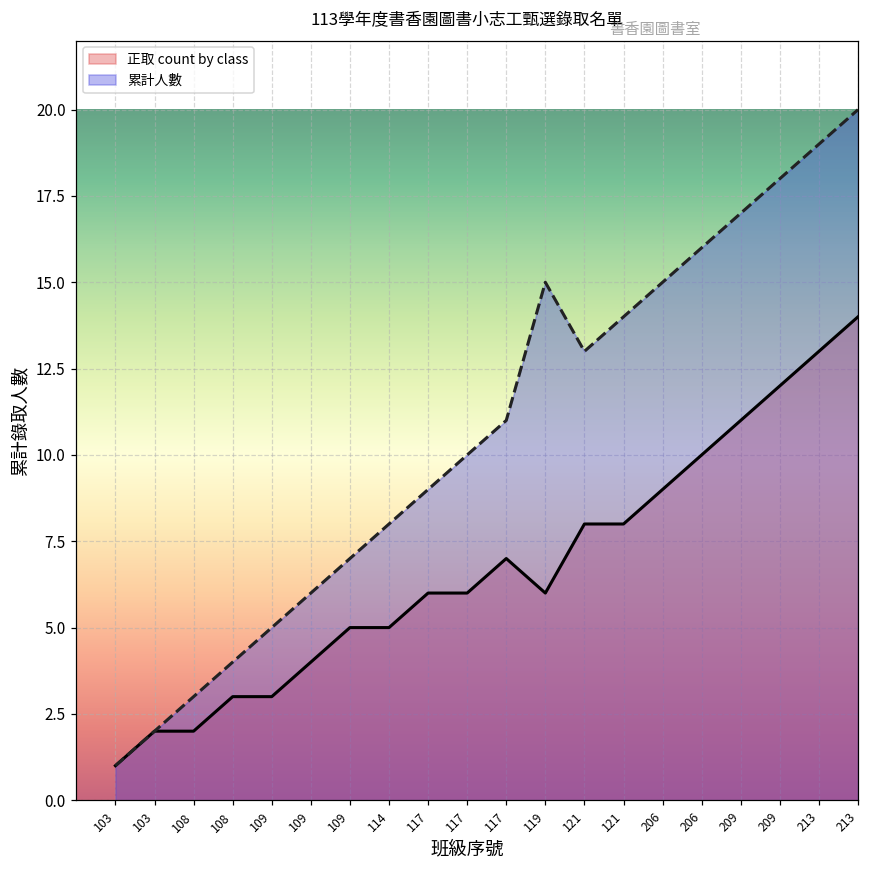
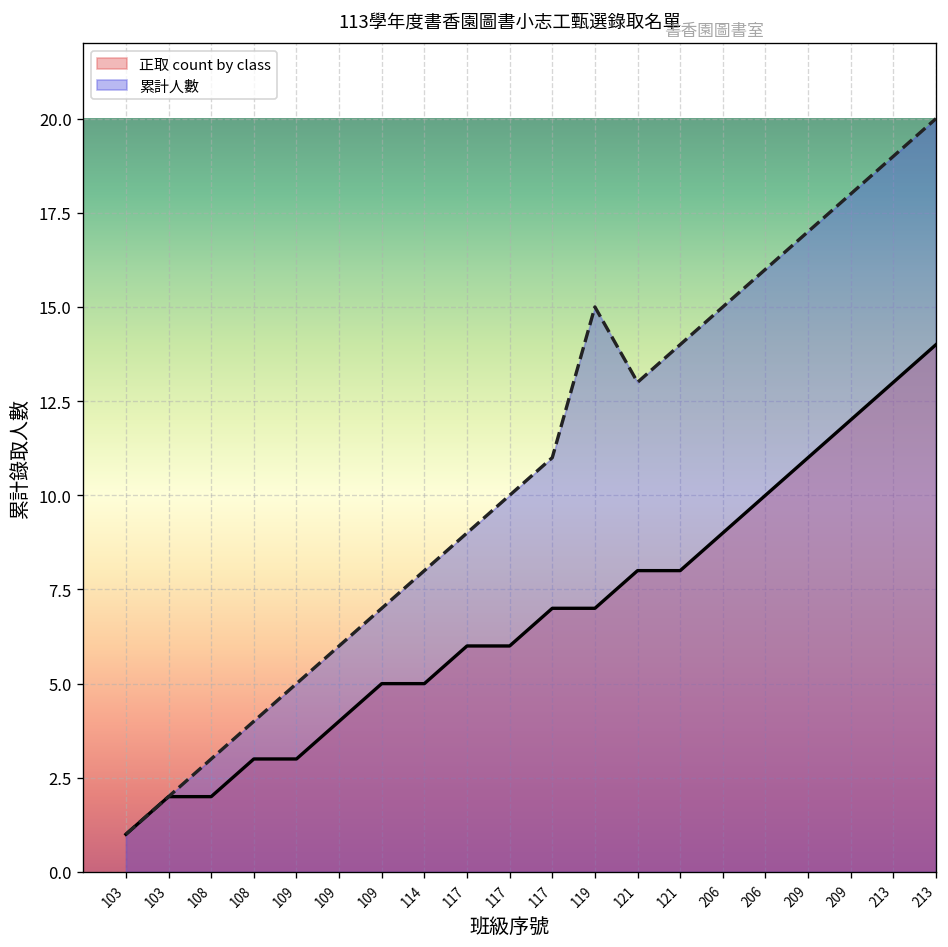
正取 count by class, 119: 6 -> 7
